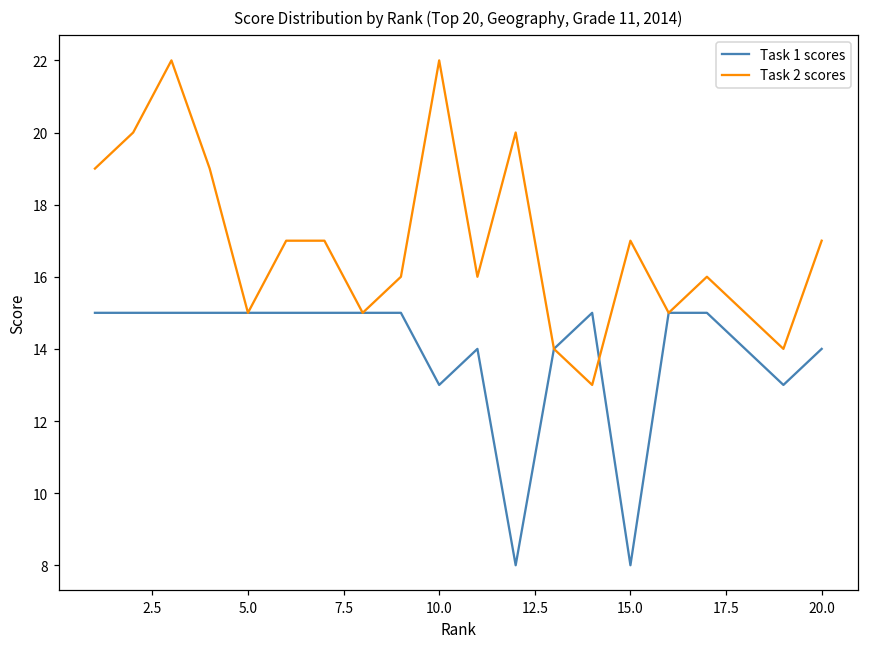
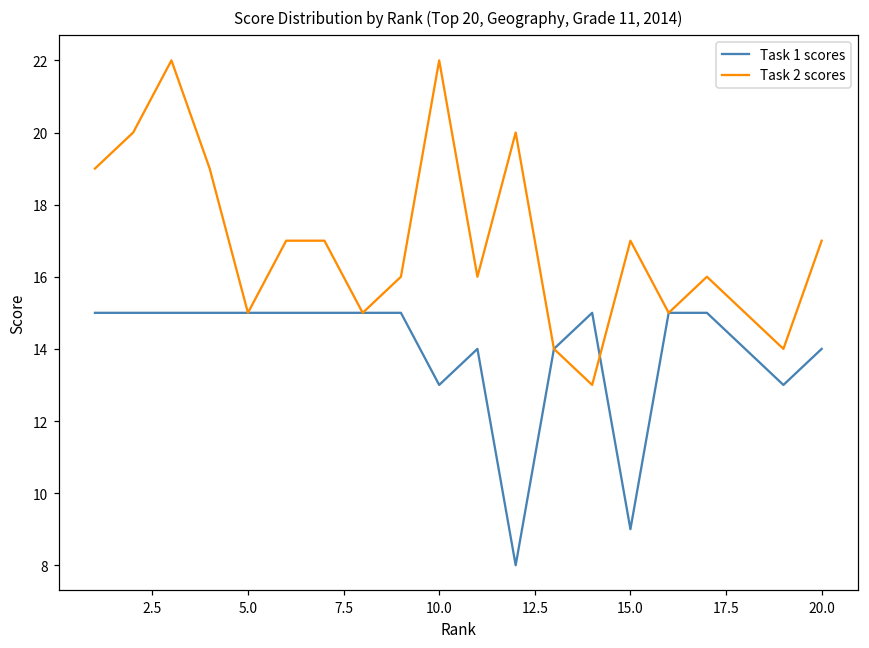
Task 1 scores, 15.0: 8 -> 9
